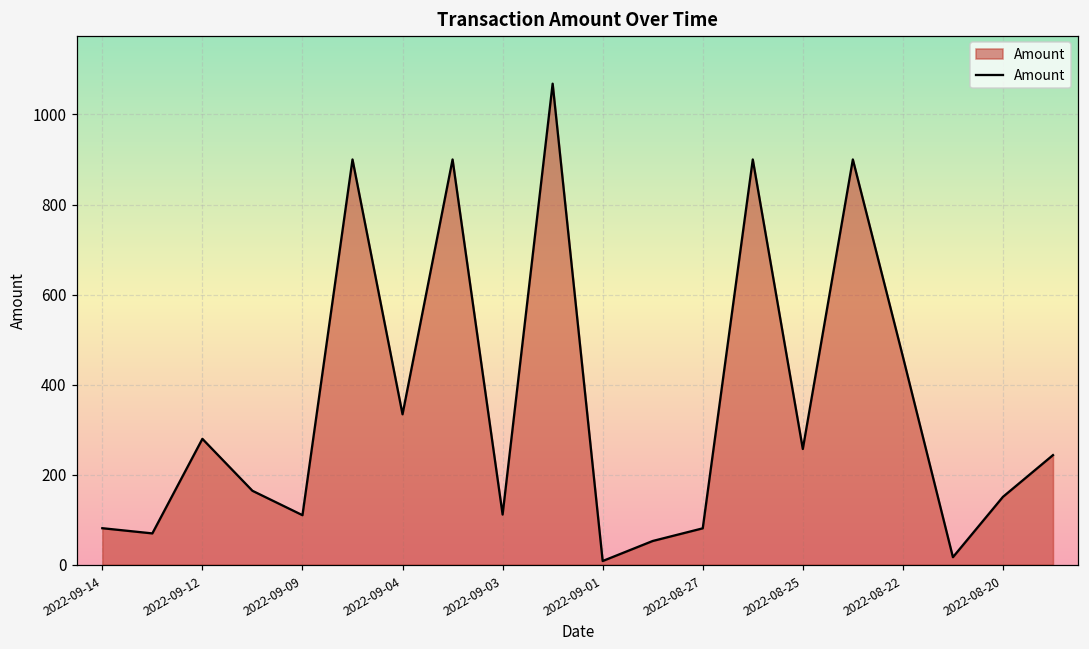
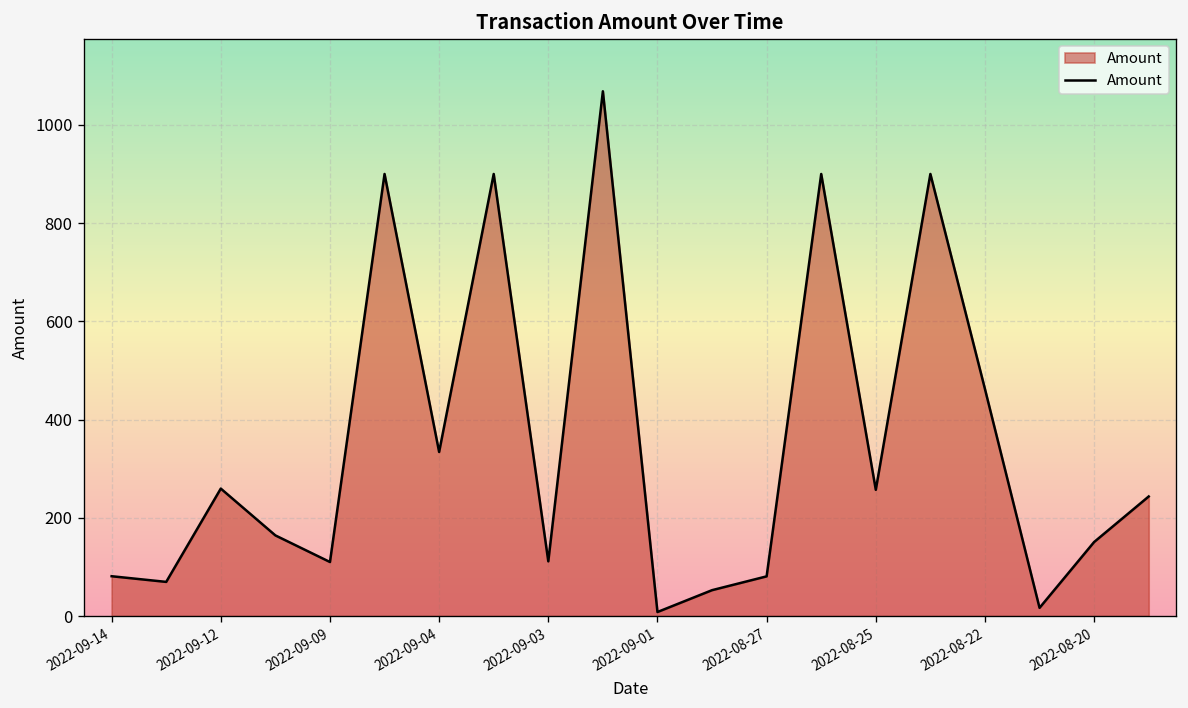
2022-09-12: 280 -> 260
